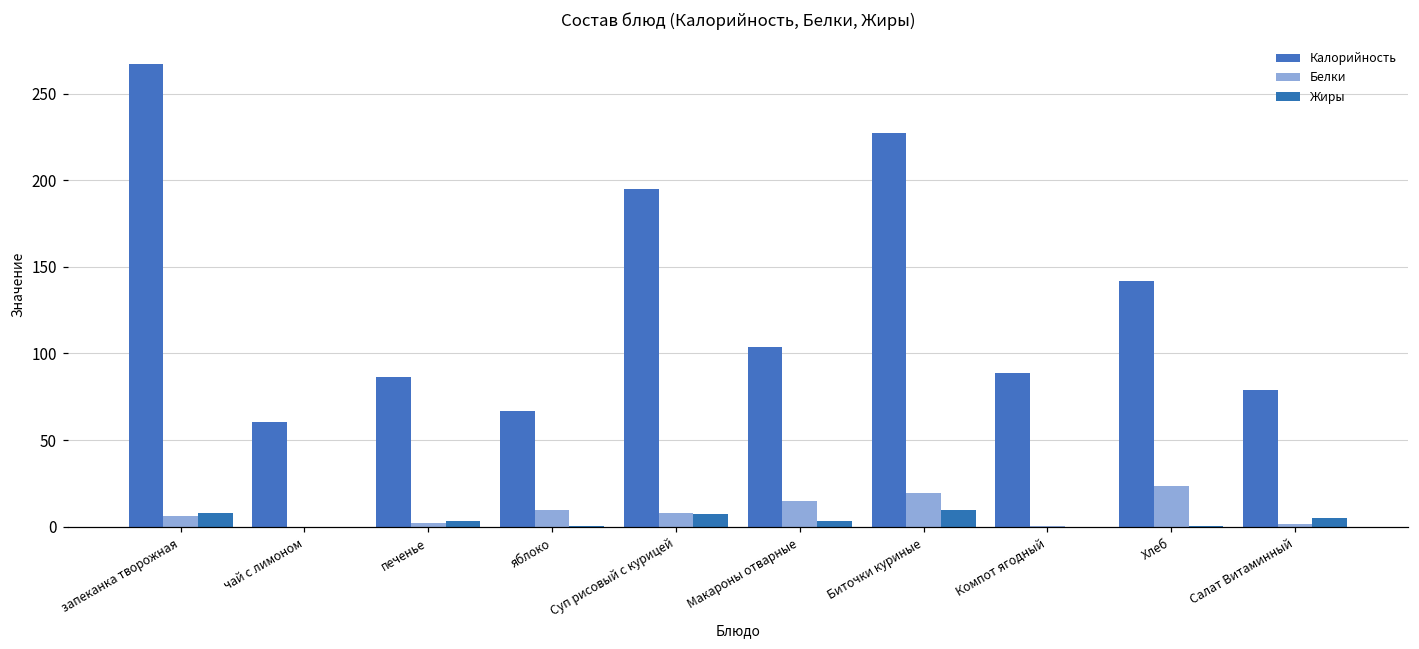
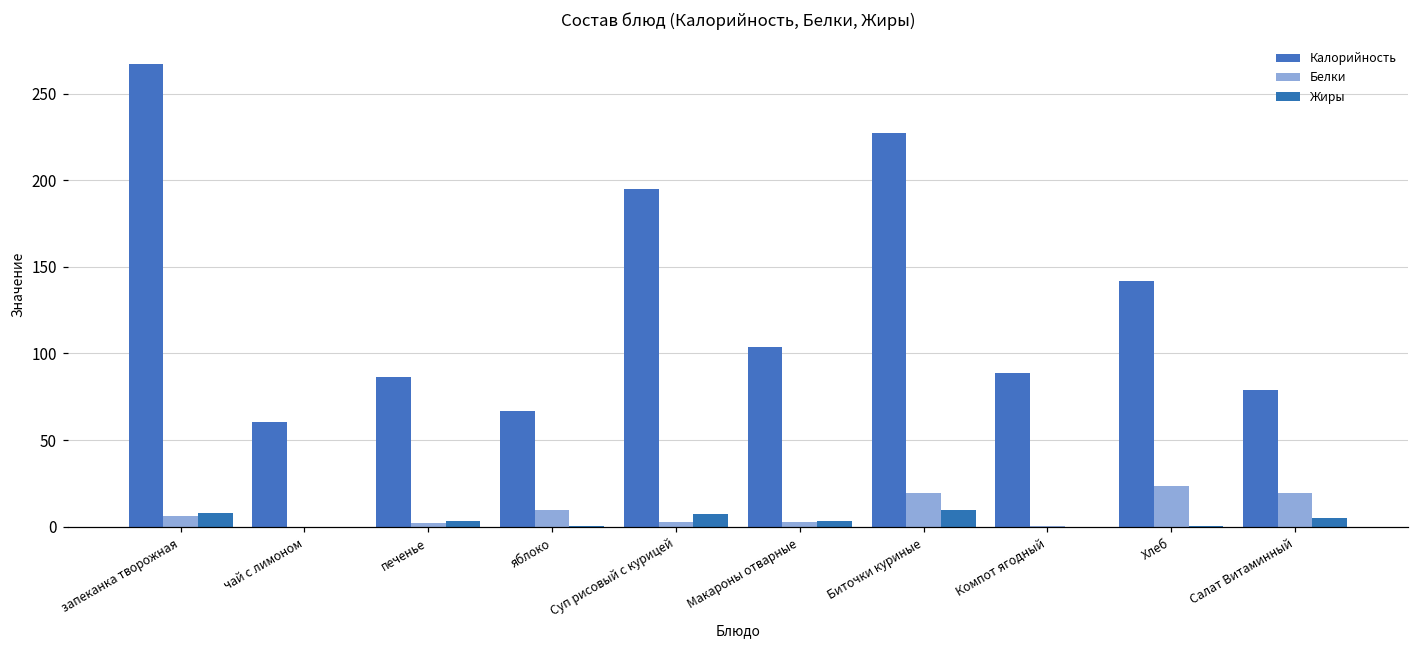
Белки, Суп рисовый с курицей: 8 -> 3
Белки, Макароны отварные: 15 -> 2
Белки, Салат Витаминный: 2 -> 20
